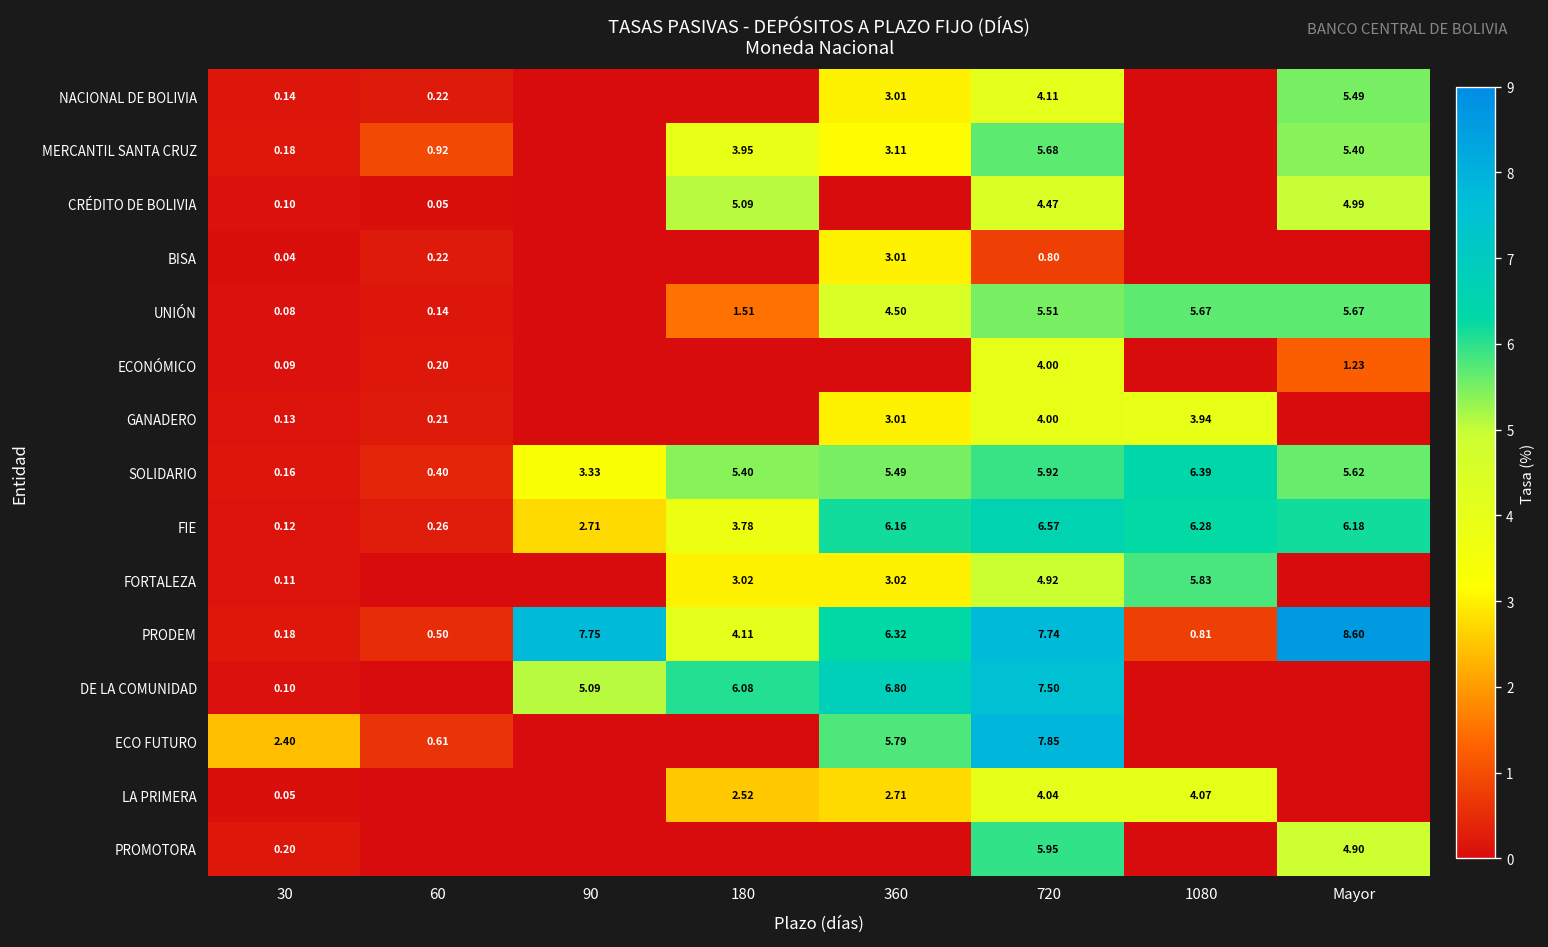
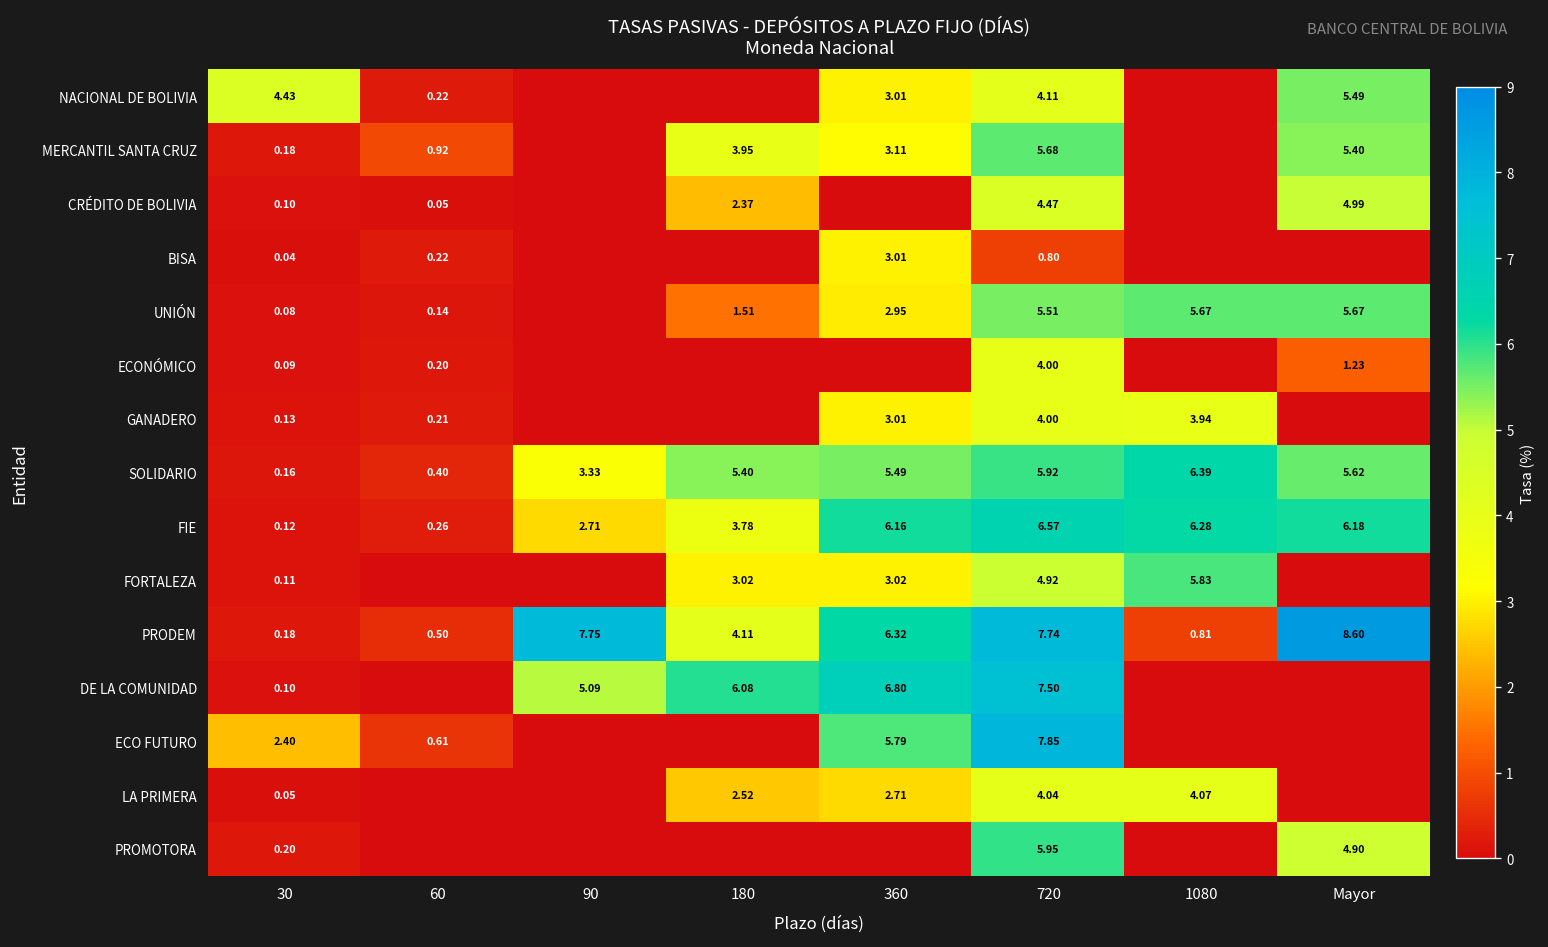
NACIONAL DE BOLIVIA, 30: 0.14 -> 4.43
CRÉDITO DE BOLIVIA, 180: 5.09 -> 2.37
UNIÓN, 360: 4.50 -> 2.95
